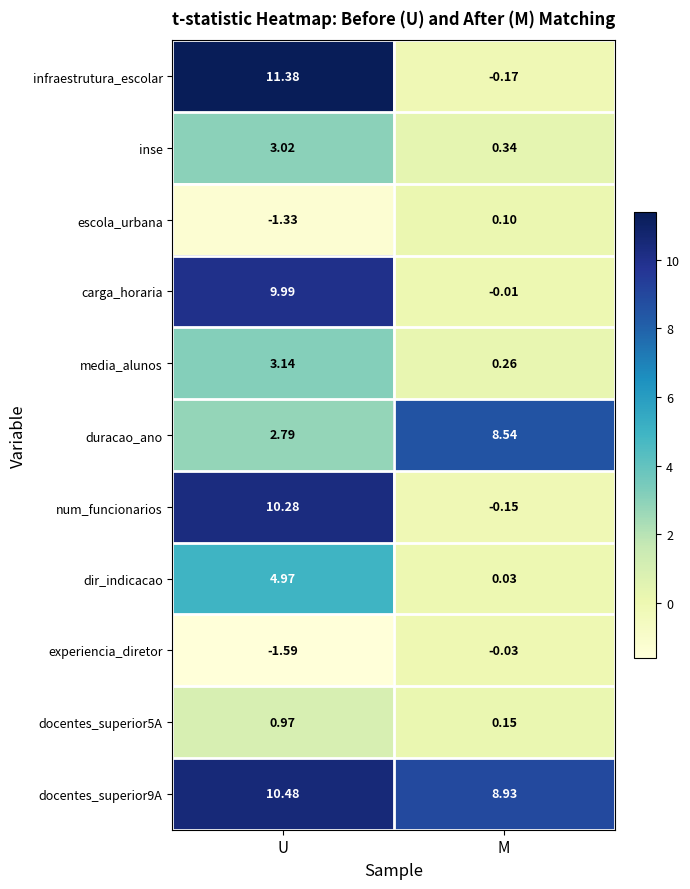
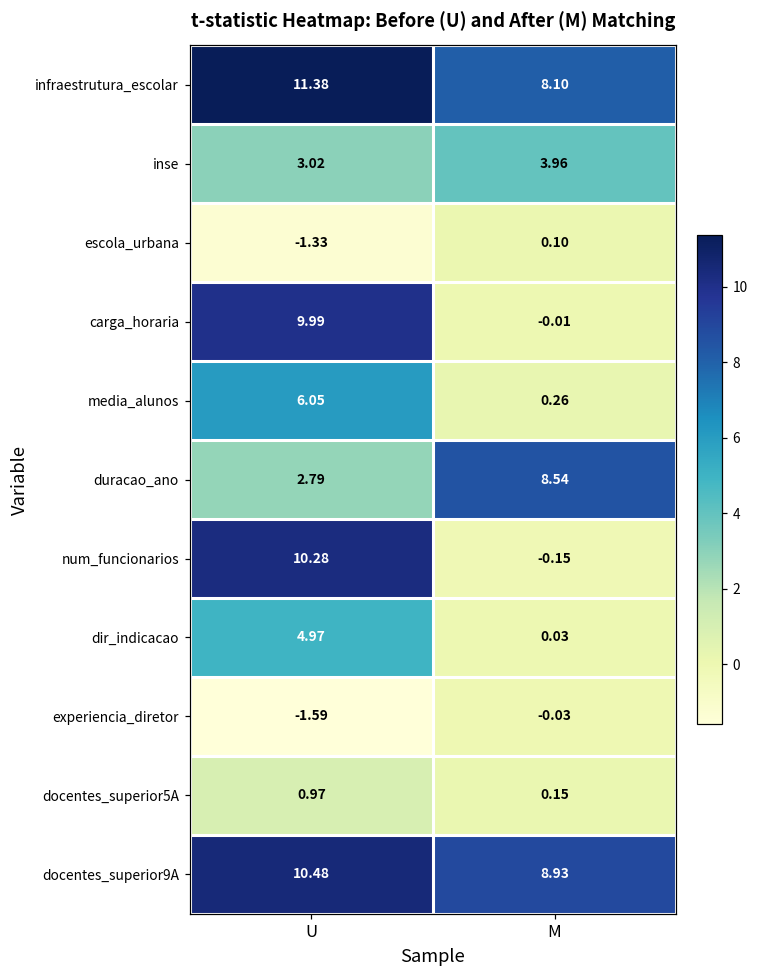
infraestrutura_escolar, M: -0.17 -> 8.10
inse, M: 0.34 -> 3.96
media_alunos, U: 3.14 -> 6.05
